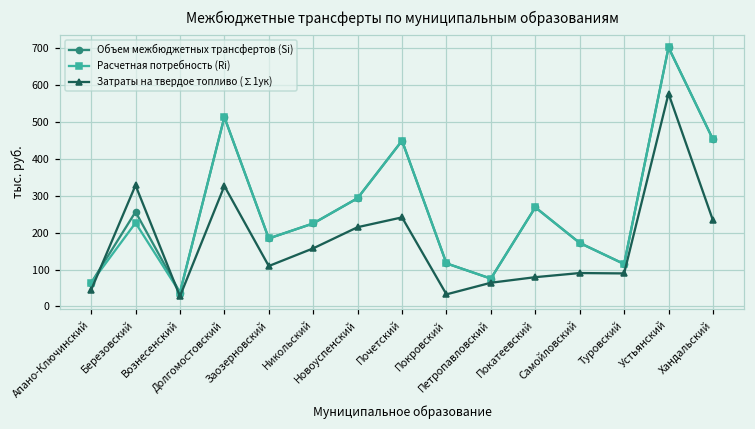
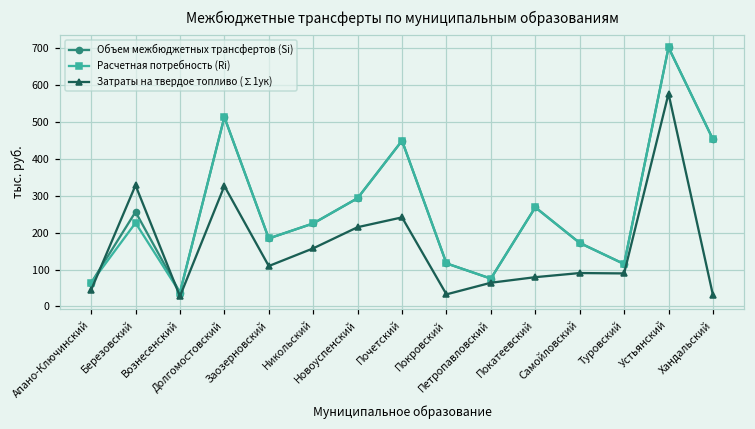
Затраты на твердое топливо (∑1ук), Хандальский: 230 -> 30
